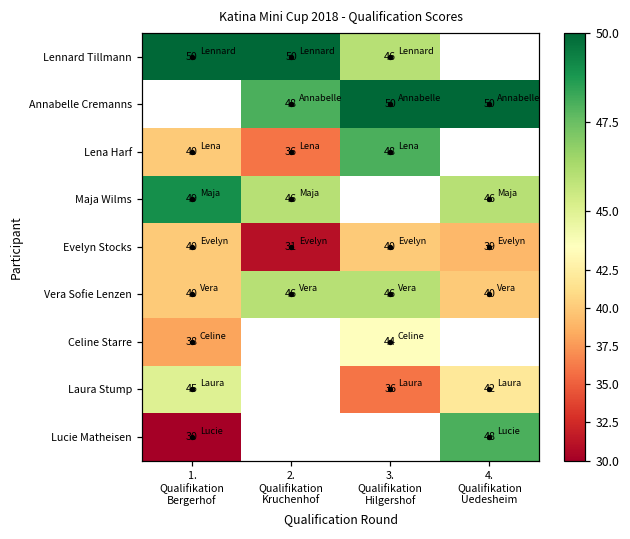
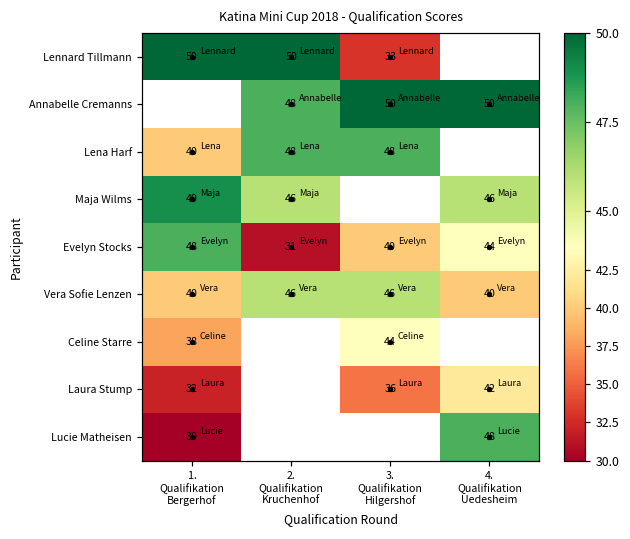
Lennard Tillmann, 3. Qualifikation Hilgershof: 46 -> 33
Lena Harf, 2. Qualifikation Kruchenhof: 36 -> 48
Evelyn Stocks, 1. Qualifikation Bergerhof: 40 -> 48
Evelyn Stocks, 4. Qualifikation Uedesheim: 39 -> 44
Laura Stump, 1. Qualifikation Bergerhof: 45 -> 32
